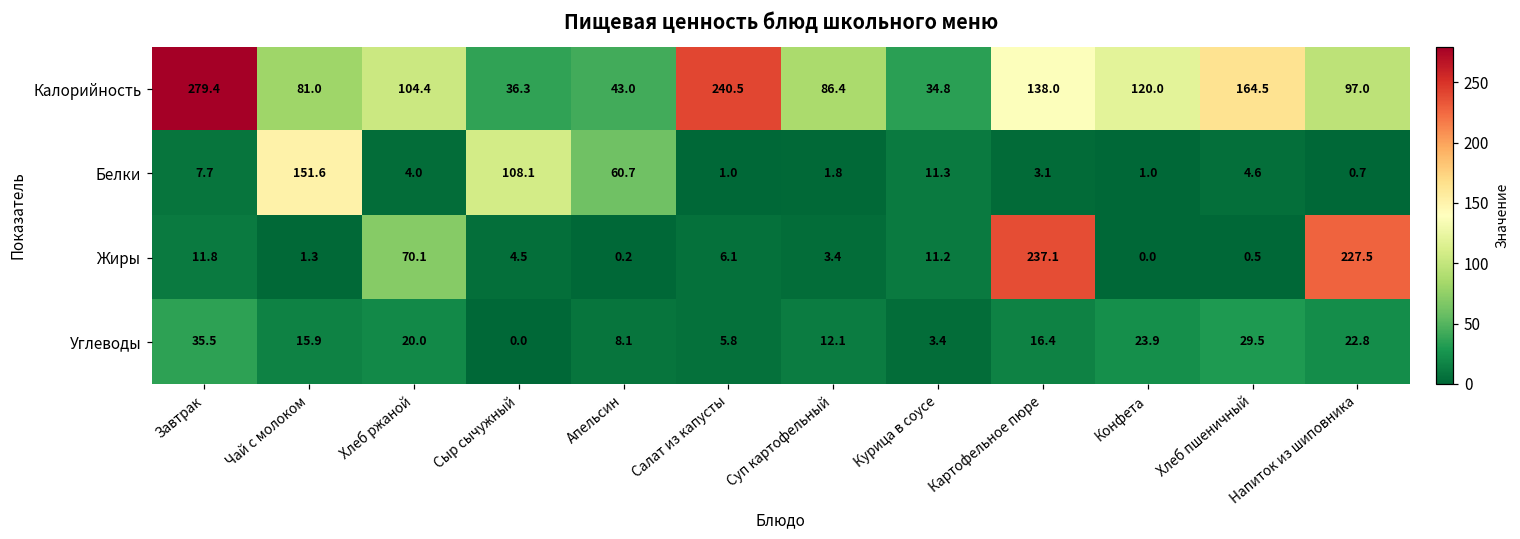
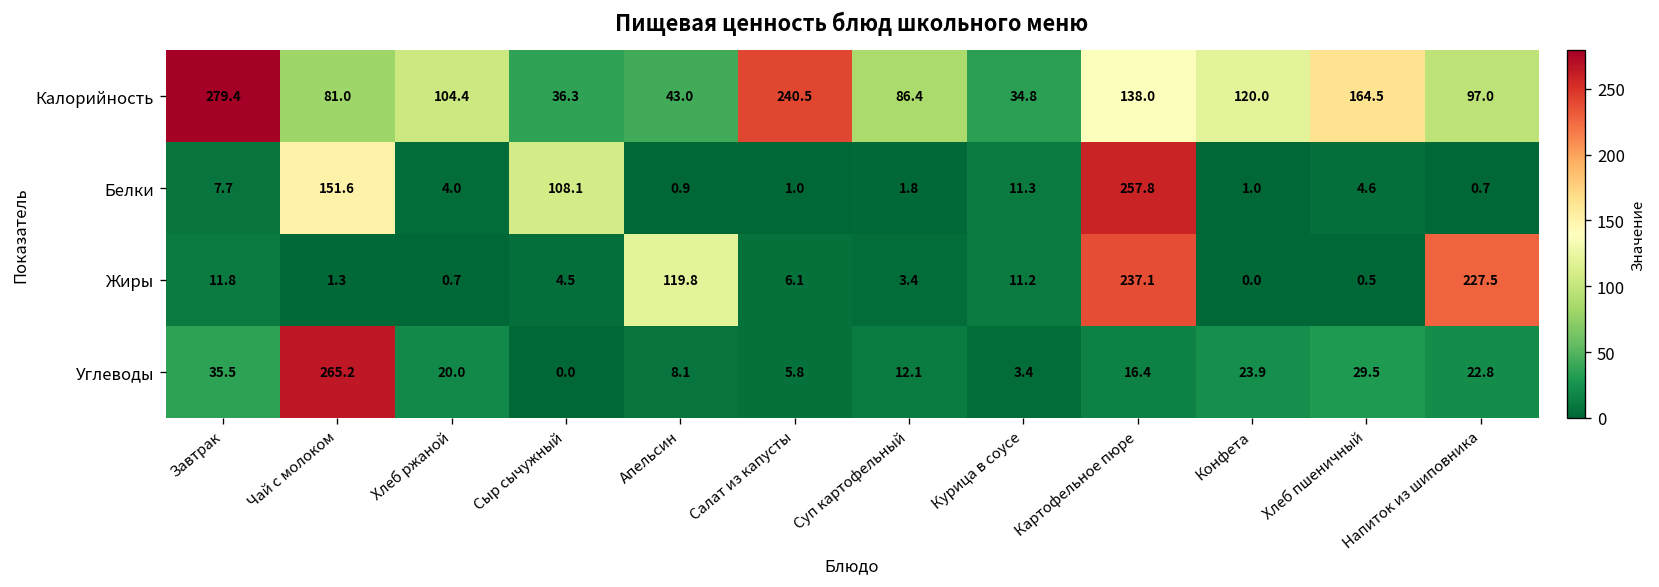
Белки, Апельсин: 60.7 -> 0.9
Белки, Картофельное пюре: 3.1 -> 257.8
Жиры, Хлеб ржаной: 70.1 -> 0.7
Жиры, Апельсин: 0.2 -> 119.8
Углеводы, Чай с молоком: 15.9 -> 265.2
